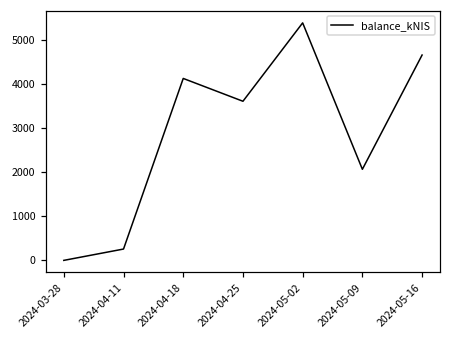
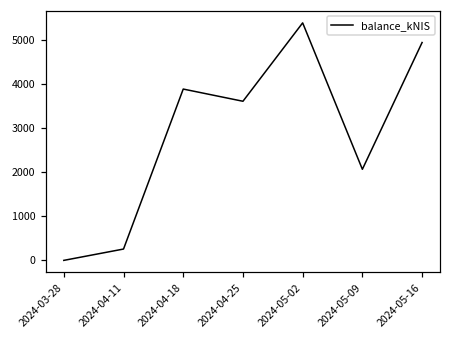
2024-04-18: 4100 -> 3900
2024-05-16: 4700 -> 4900
